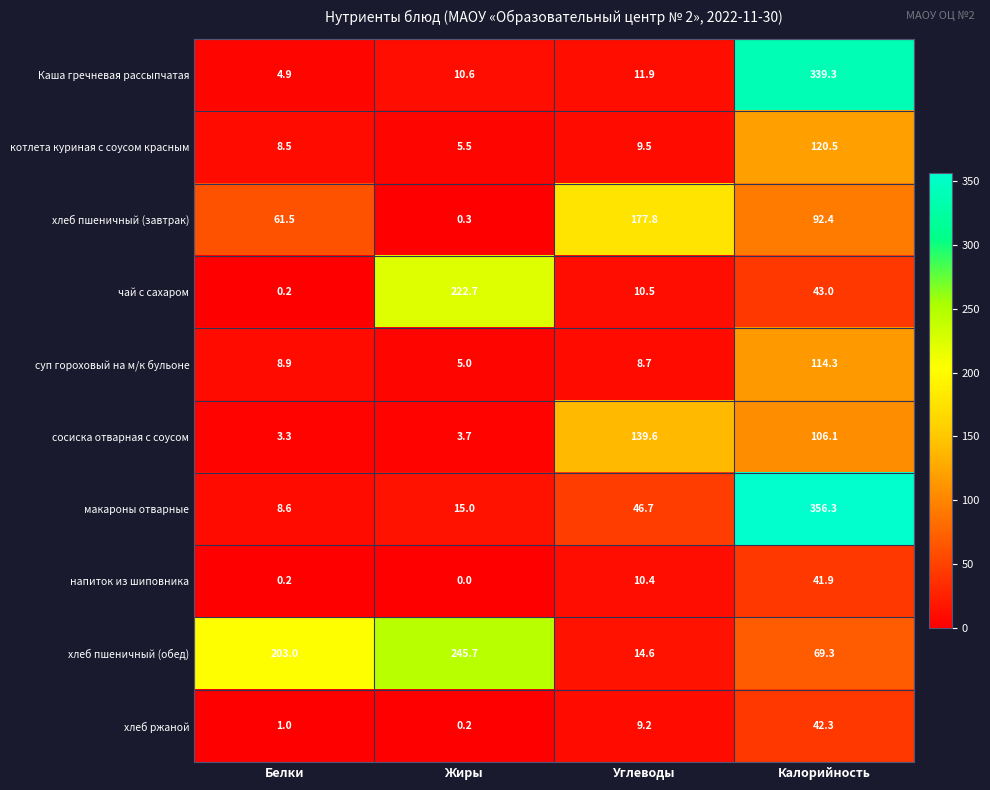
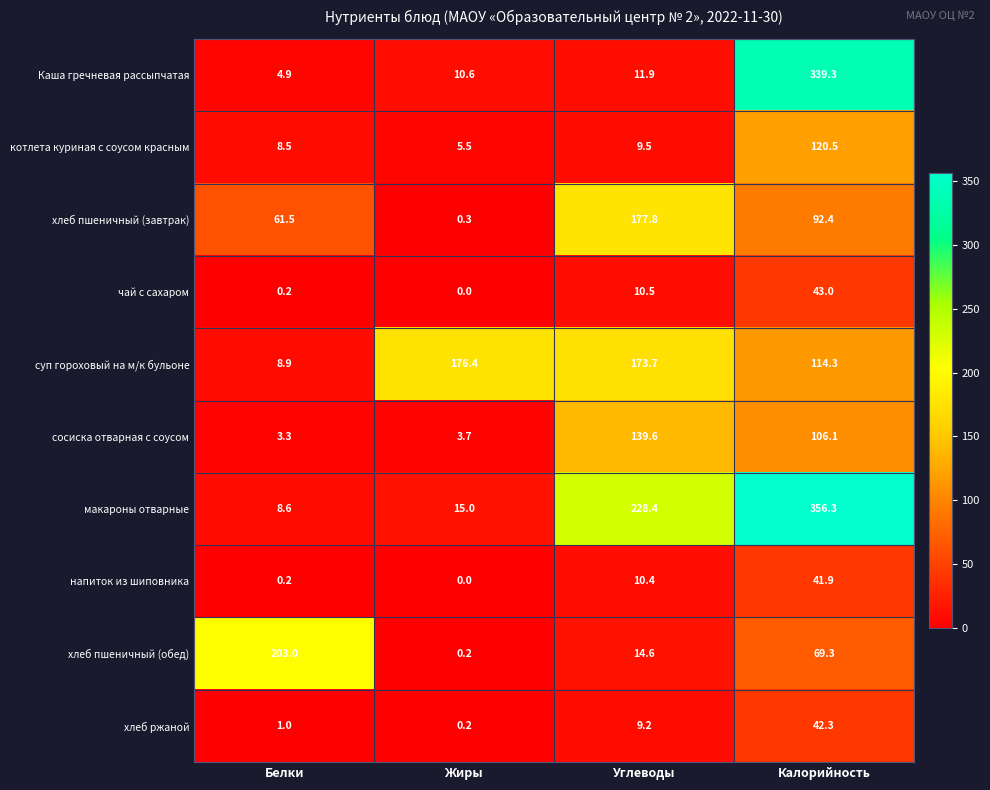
чай с сахаром, Жиры: 222.7 -> 0.0
суп гороховый на м/к бульоне, Жиры: 5.0 -> 176.4
суп гороховый на м/к бульоне, Углеводы: 8.7 -> 173.7
макароны отварные, Углеводы: 46.7 -> 228.4
хлеб пшеничный (обед), Жиры: 245.7 -> 0.2
